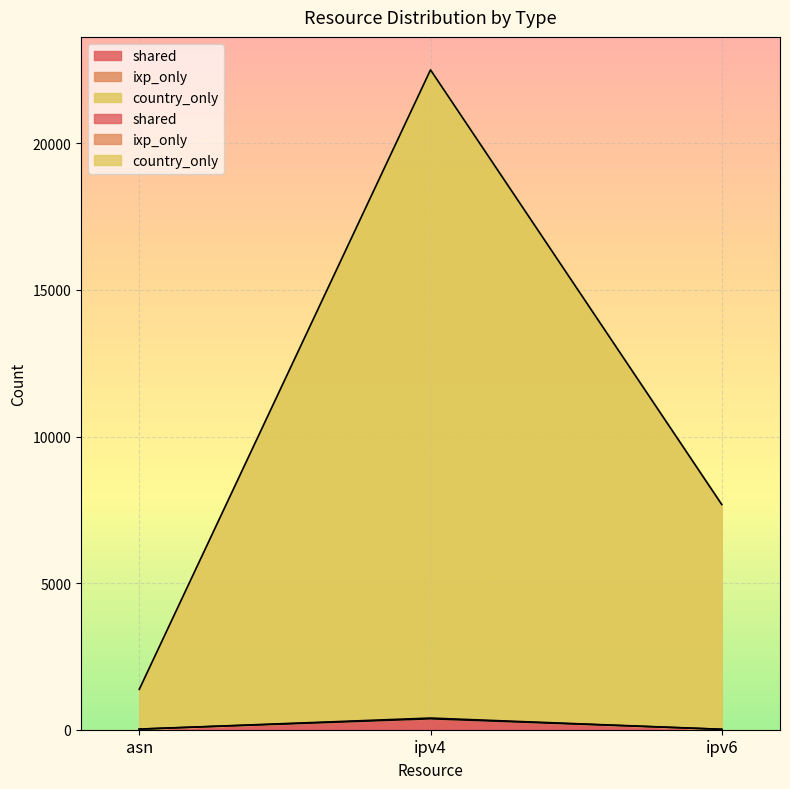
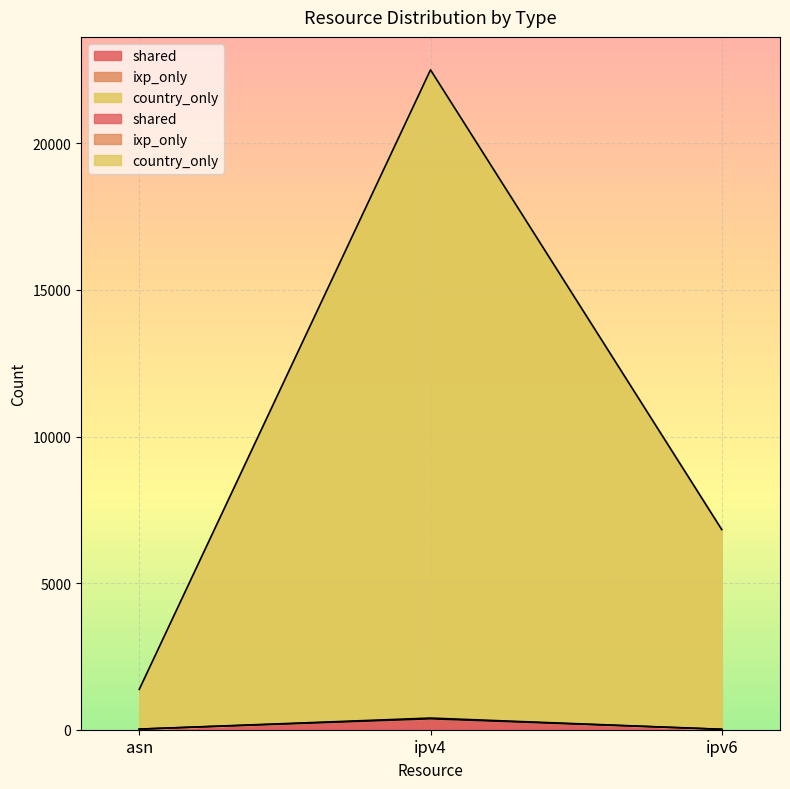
country_only, ipv6: 7700 -> 6800
